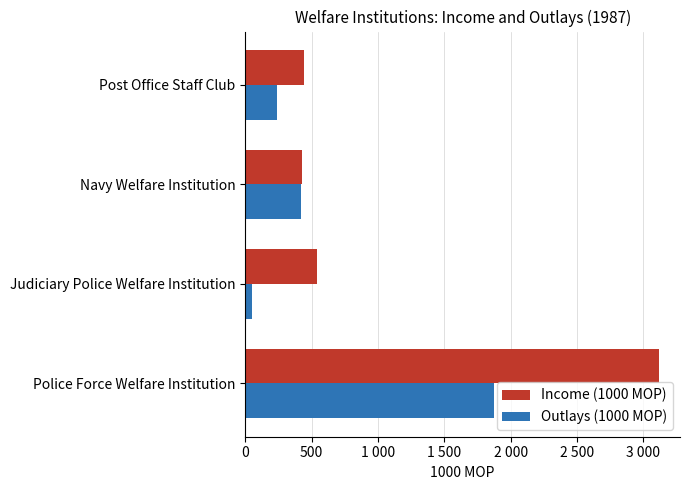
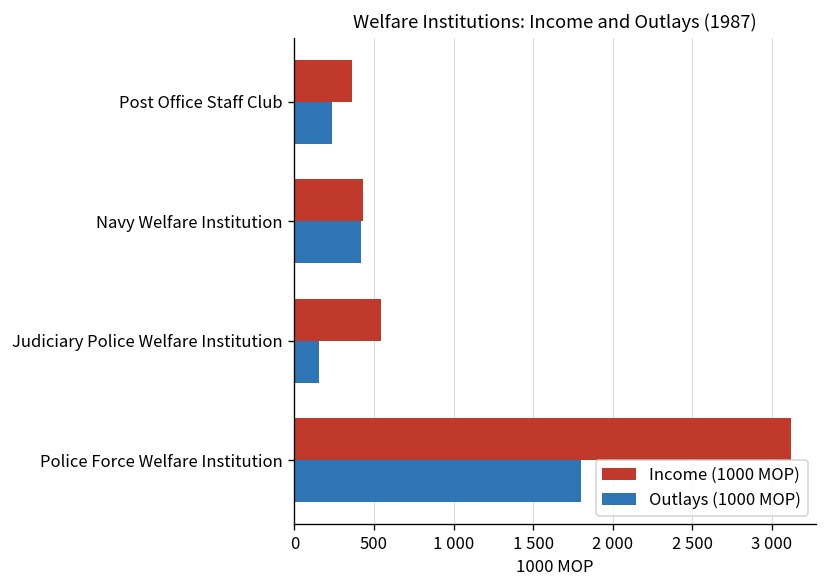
Income (1000 MOP), Post Office Staff Club: 440 -> 360
Outlays (1000 MOP), Judiciary Police Welfare Institution: 50 -> 150
Outlays (1000 MOP), Police Force Welfare Institution: 1870 -> 1800
